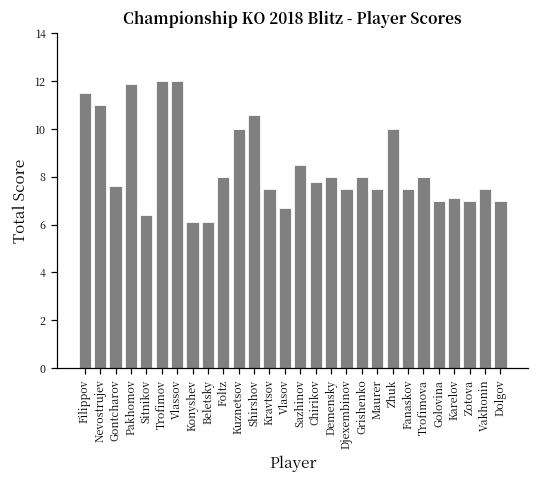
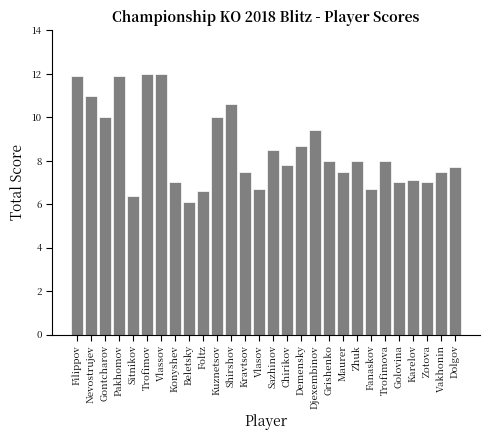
Filippov: 11.5 -> 11.9
Gontcharov: 7.6 -> 10.0
Konyshev: 6.1 -> 7.0
Foltz: 8.0 -> 6.6
Demensky: 8.0 -> 8.7
Djexembinov: 7.5 -> 9.4
Zhuk: 10 -> 8
Fanaskov: 7.5 -> 6.7
Dolgov: 7.0 -> 7.7
